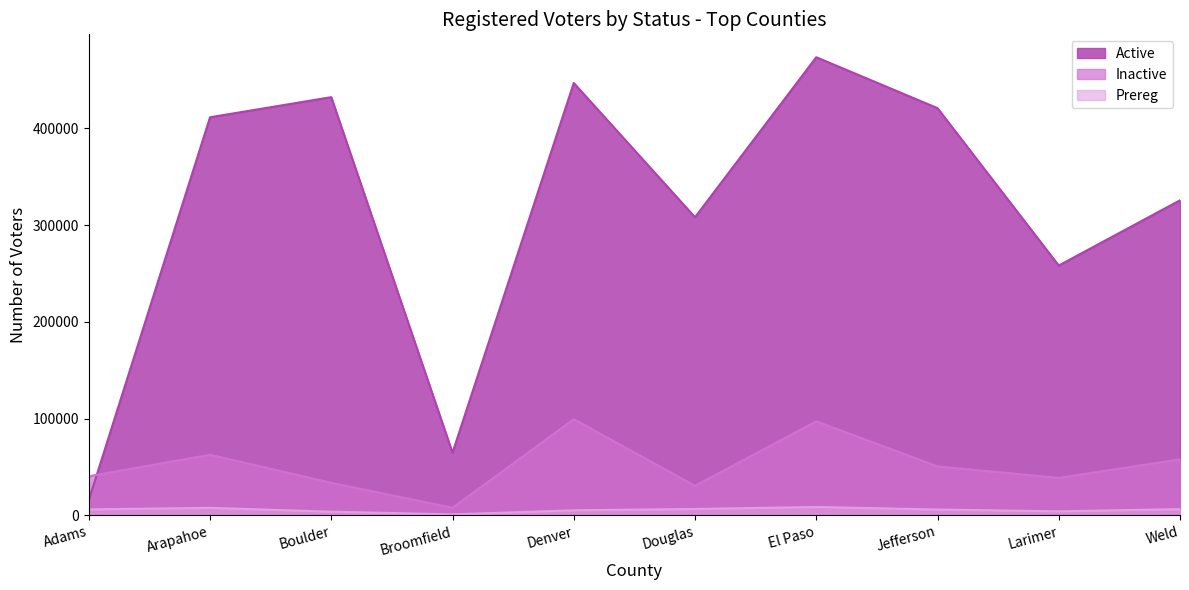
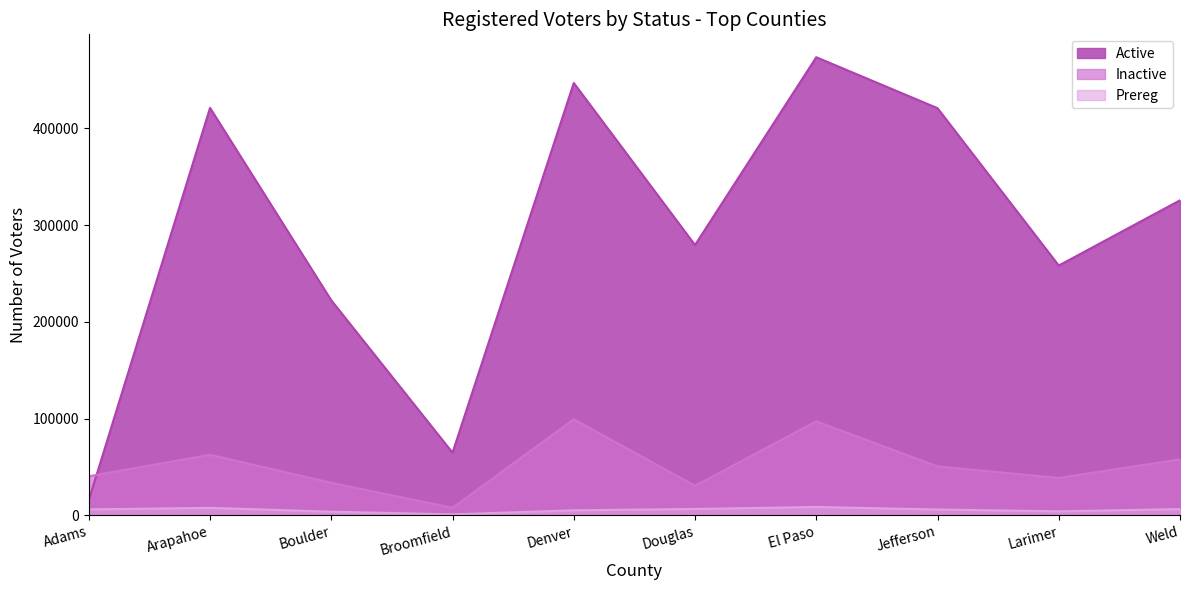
Active, Arapahoe: 410000 -> 420000
Active, Boulder: 430000 -> 220000
Active, Douglas: 310000 -> 280000
